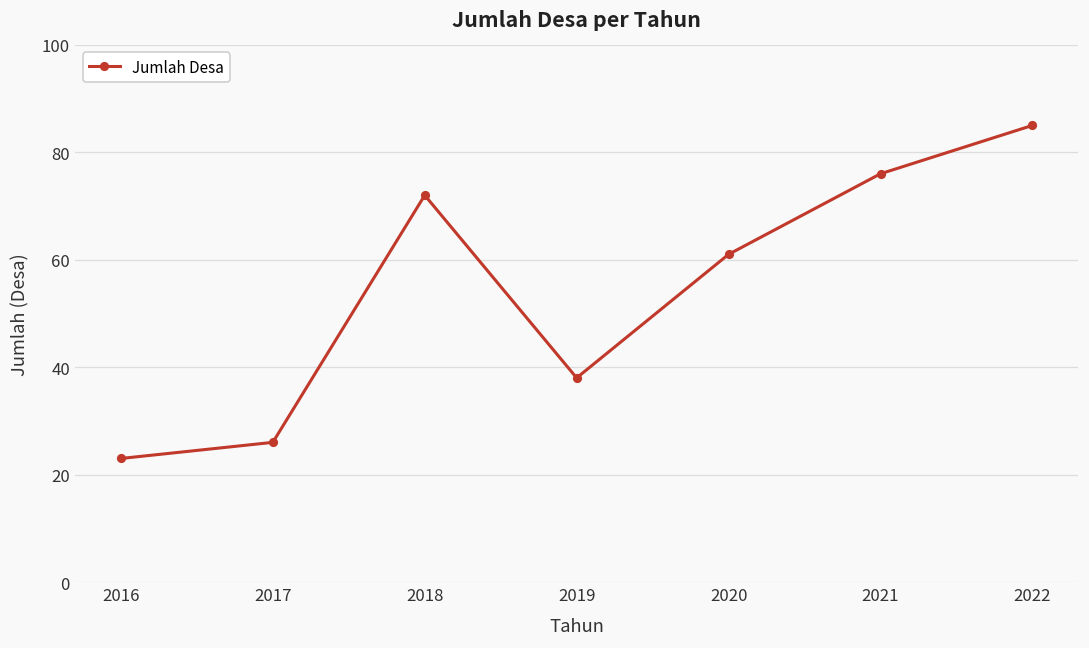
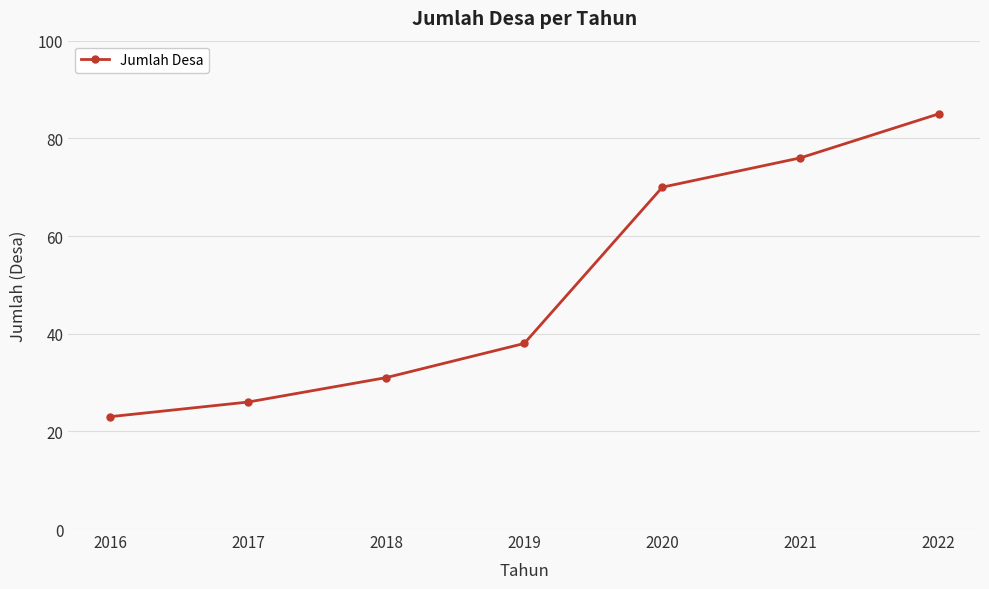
2018: 72 -> 31
2020: 61 -> 70
